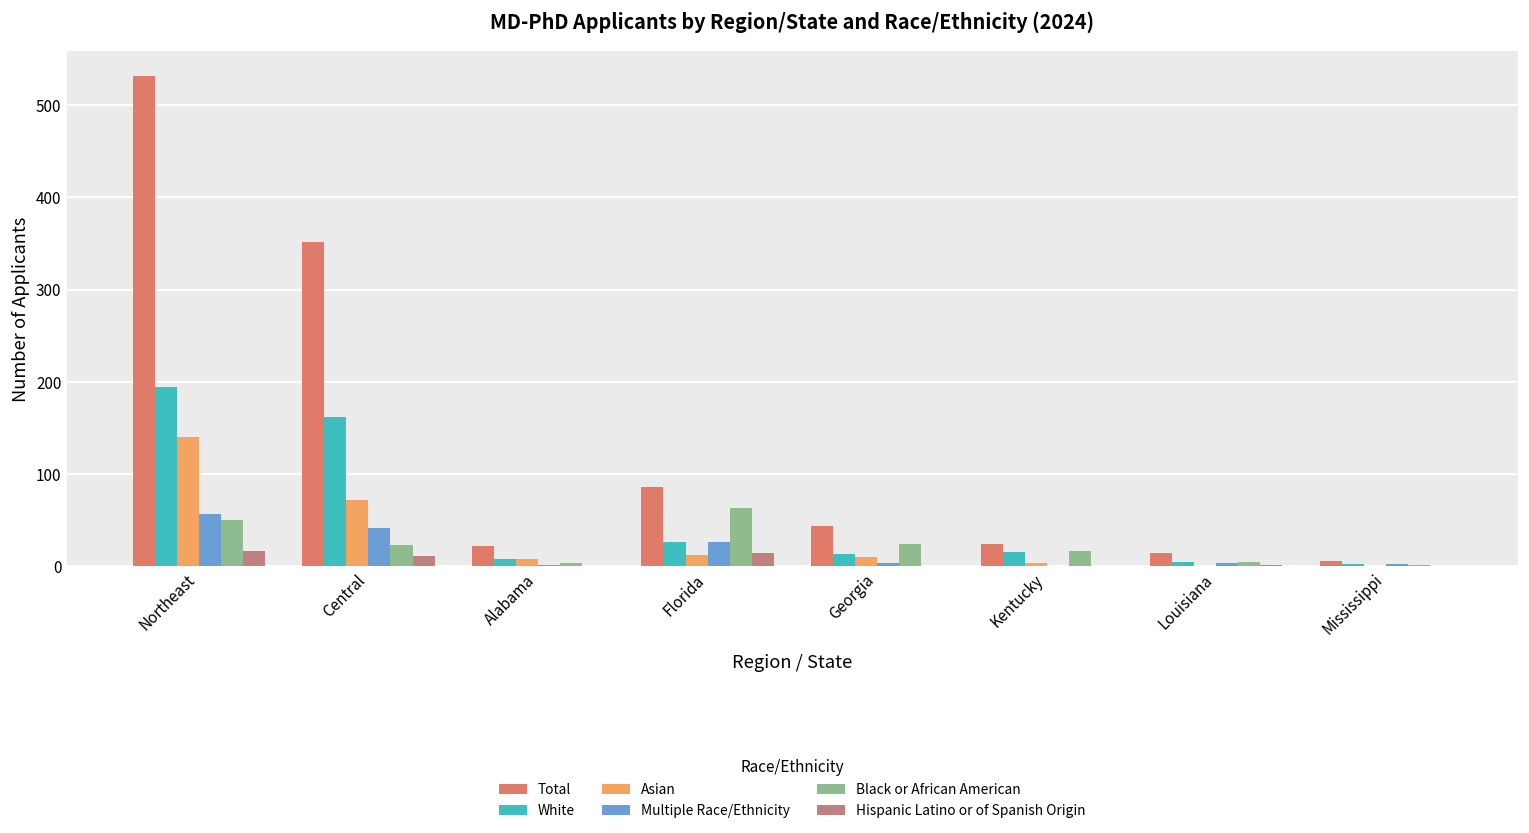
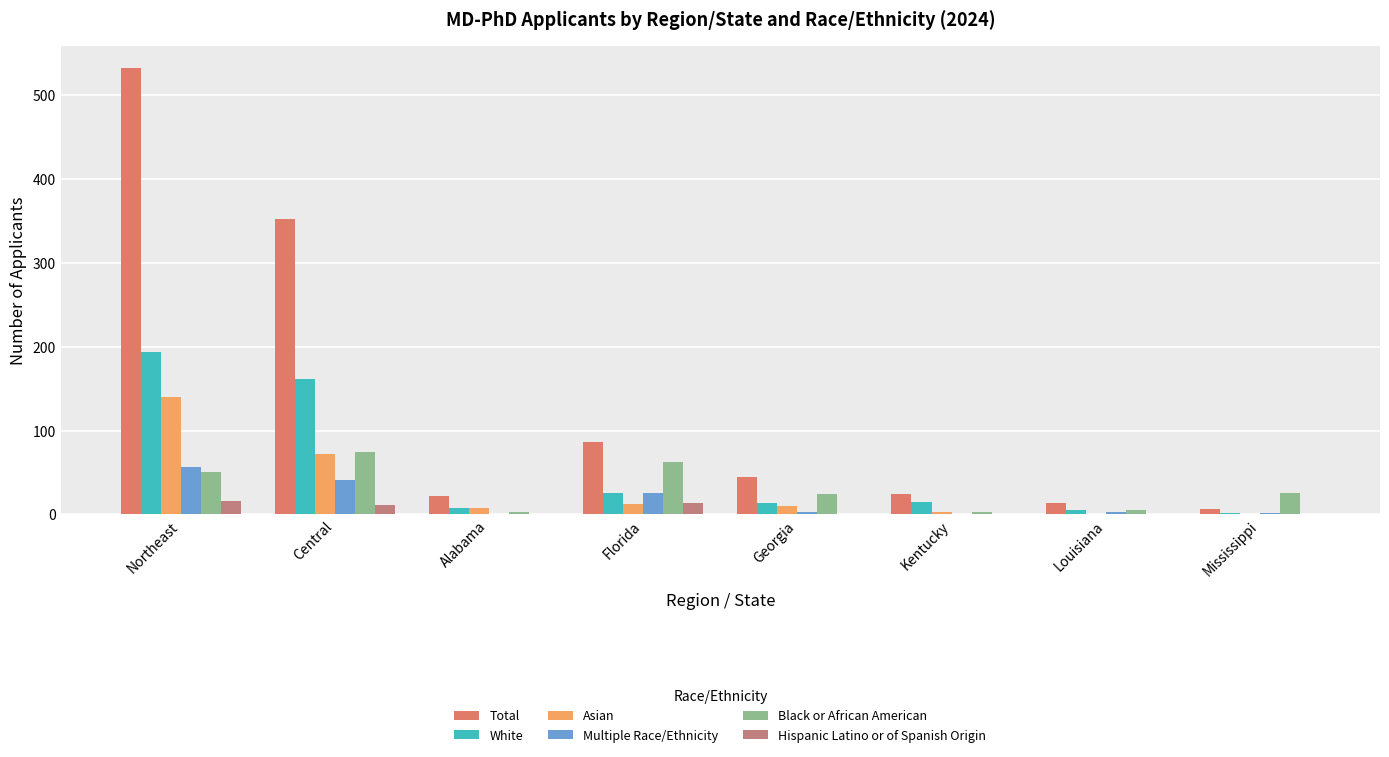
Black or African American, Central: 20 -> 70
Black or African American, Kentucky: 20 -> 0
Black or African American, Mississippi: 0 -> 30
